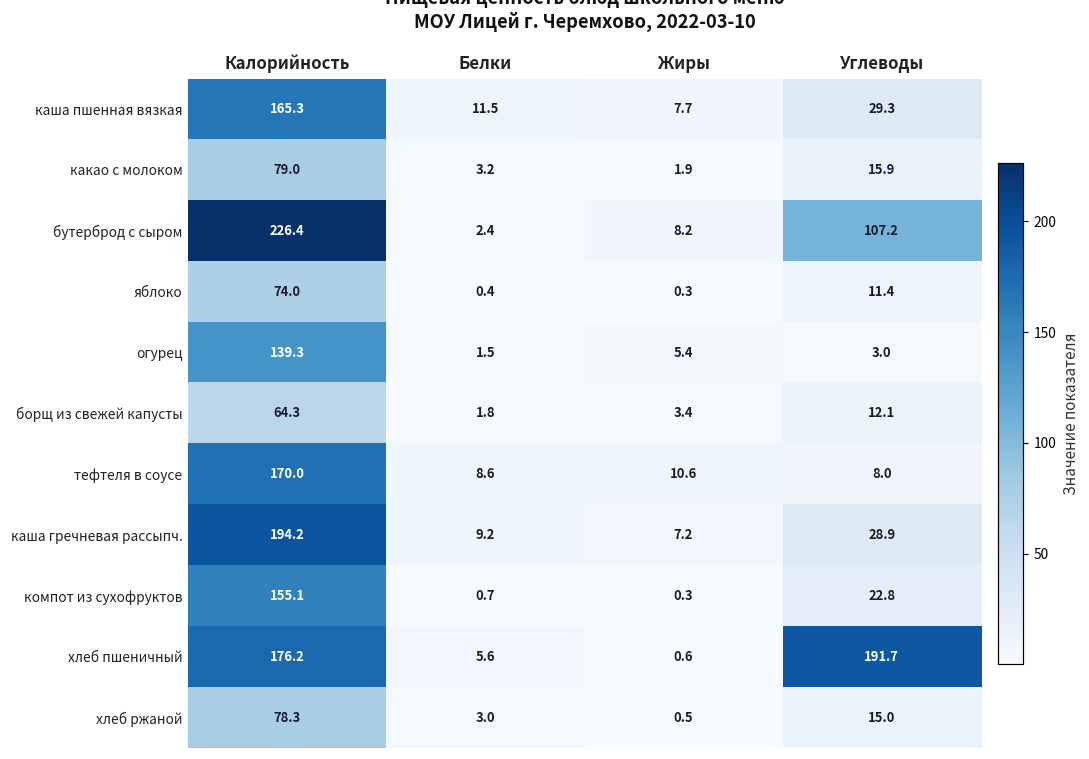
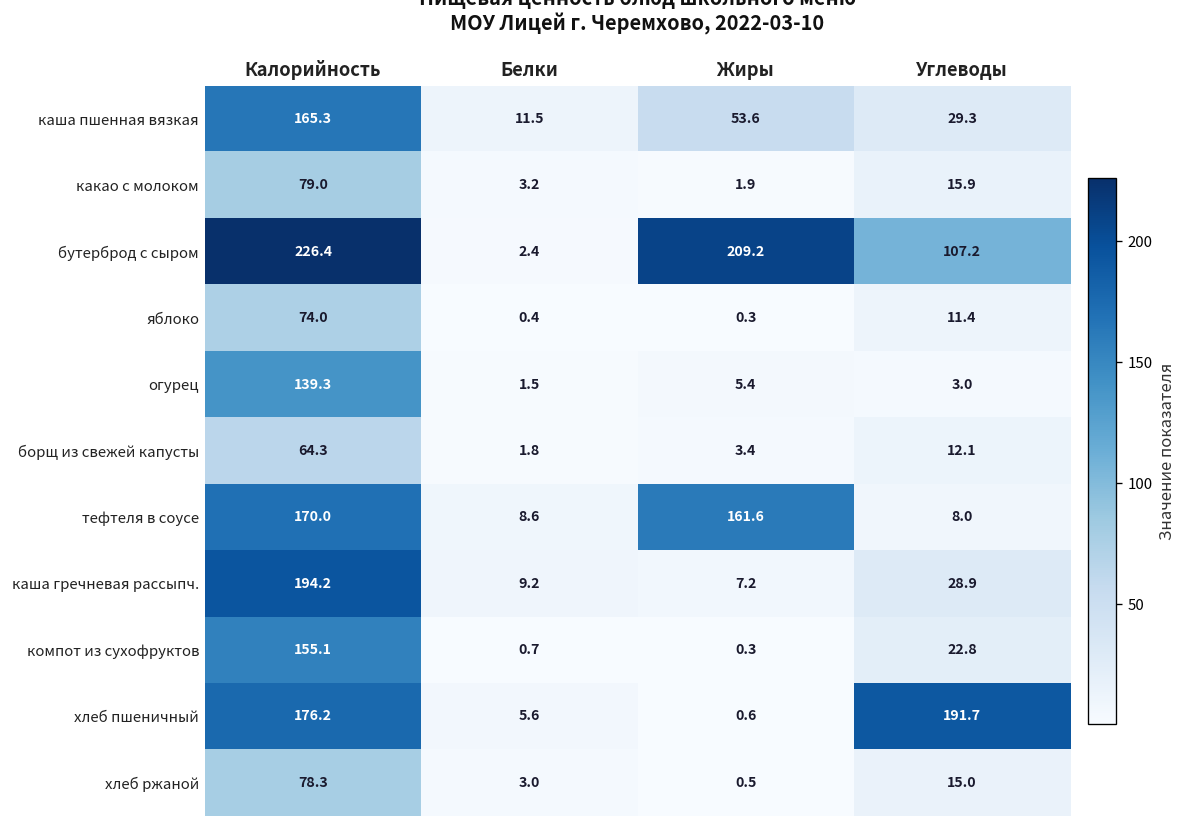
каша пшенная вязкая, Жиры: 7.7 -> 53.6
бутерброд с сыром, Жиры: 8.2 -> 209.2
тефтеля в соусе, Жиры: 10.6 -> 161.6
